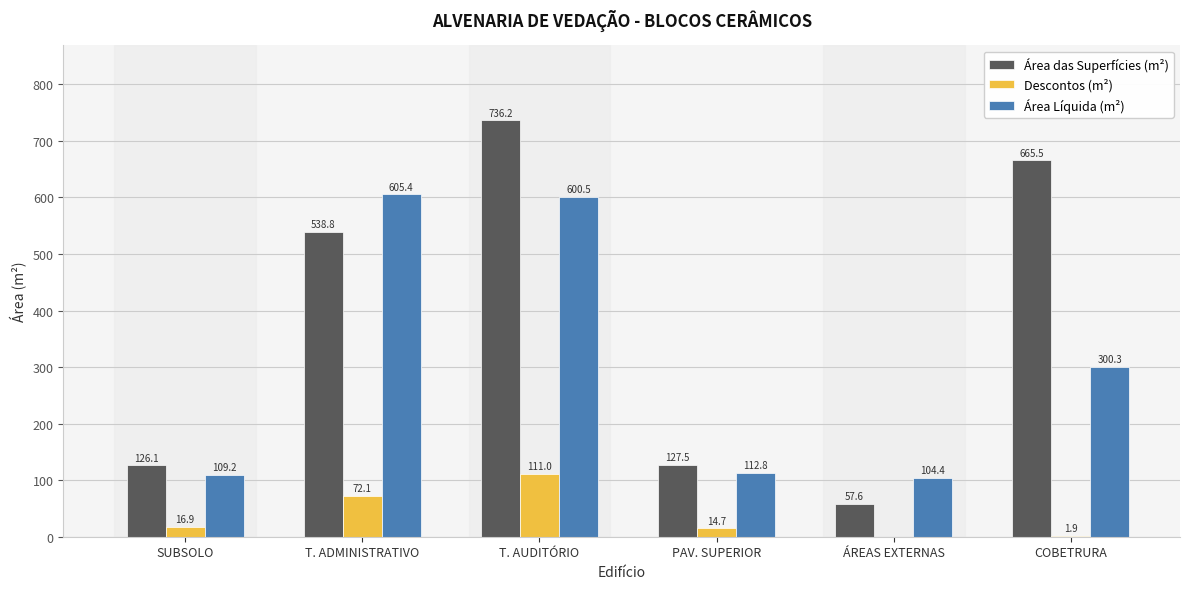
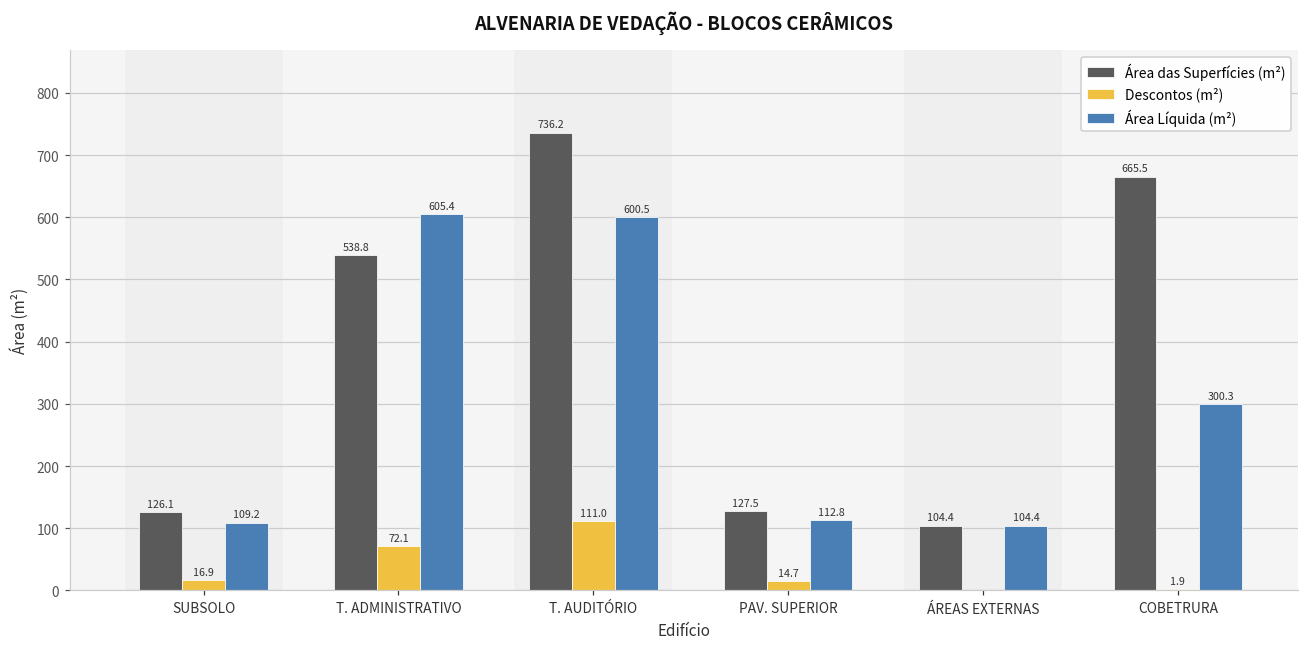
Área das Superfícies (m²), ÁREAS EXTERNAS: 57.6 -> 104.4
